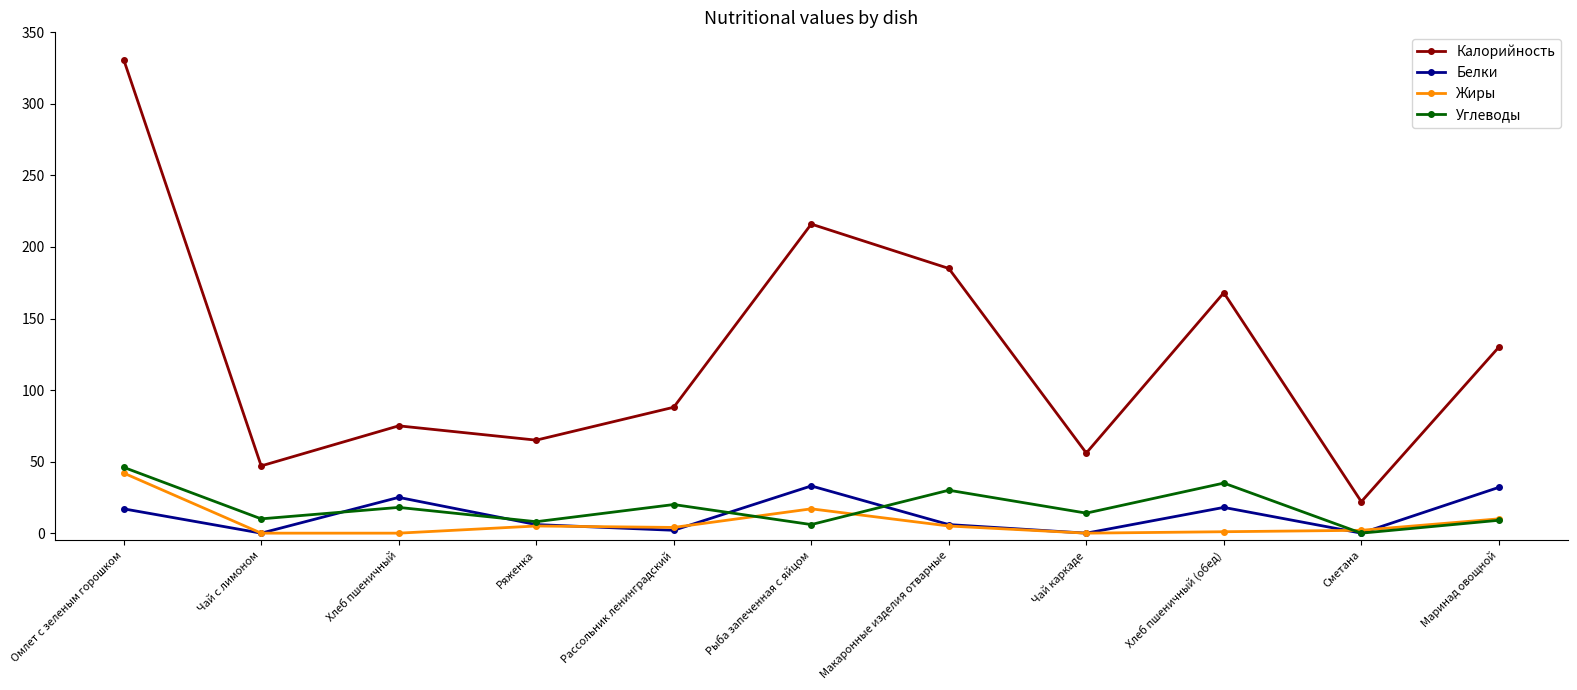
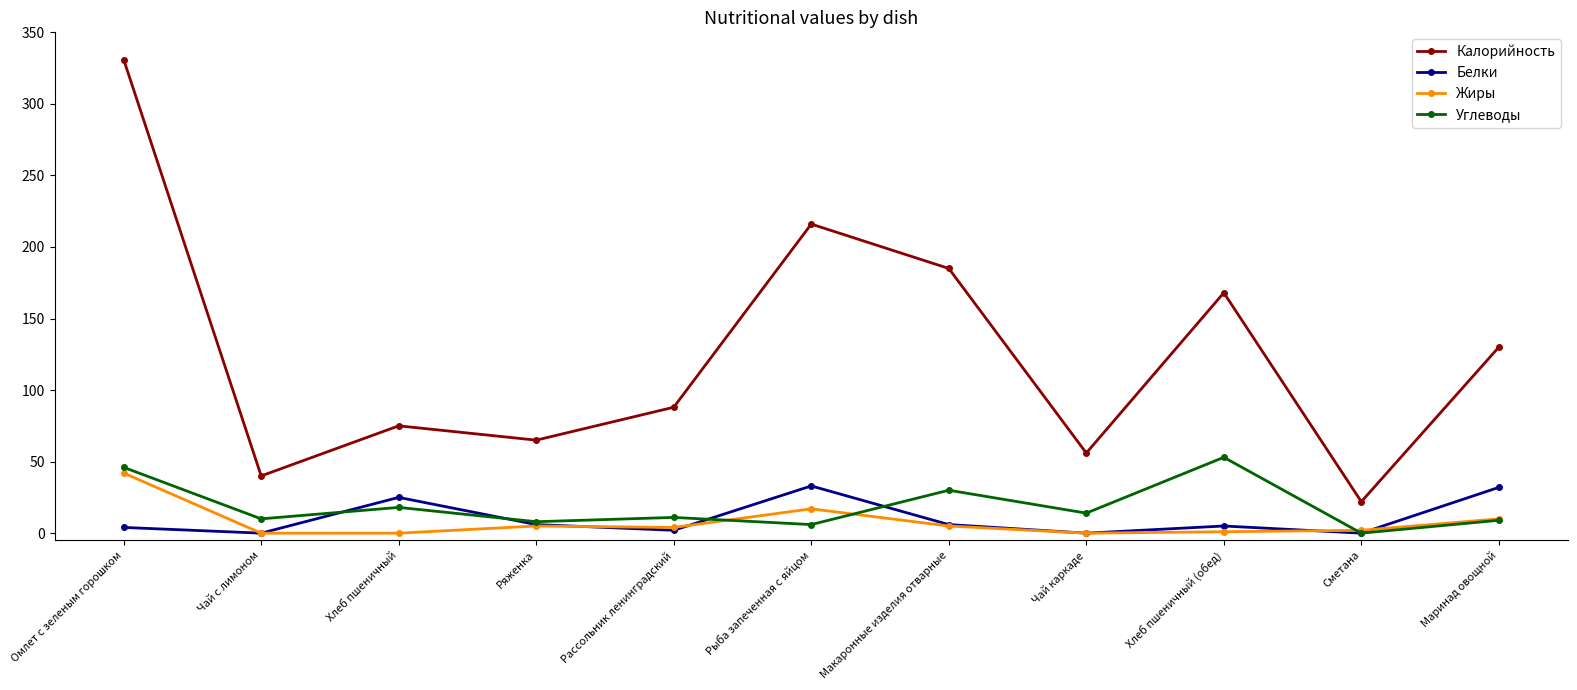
Белки, Омлет с зеленым горошком: 17 -> 4
Калорийность, Чай с лимоном: 47 -> 40
Углеводы, Рассольник ленинградский: 20 -> 11
Белки, Хлеб пшеничный (обед): 18 -> 5
Углеводы, Хлеб пшеничный (обед): 35 -> 53
